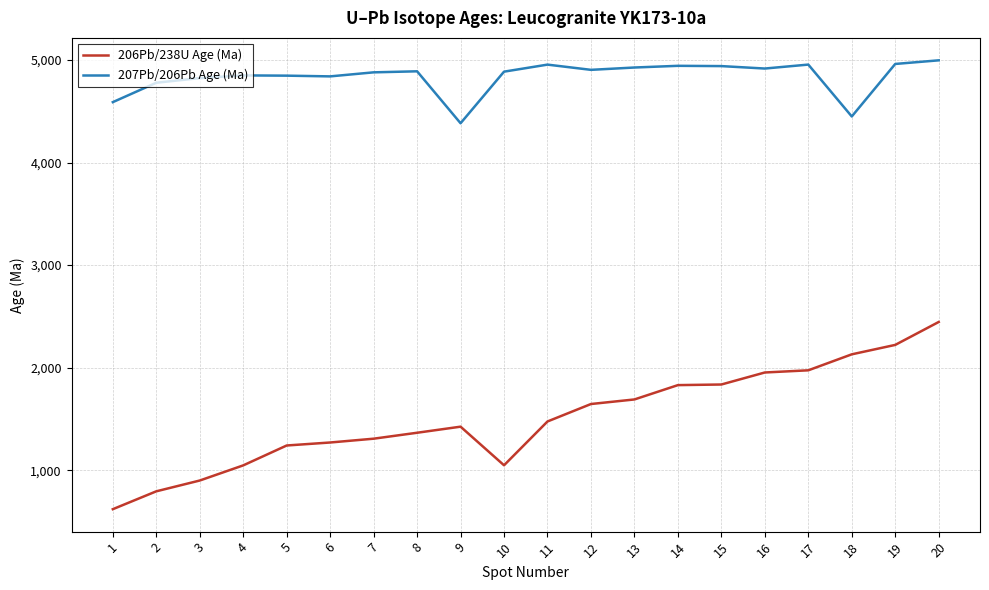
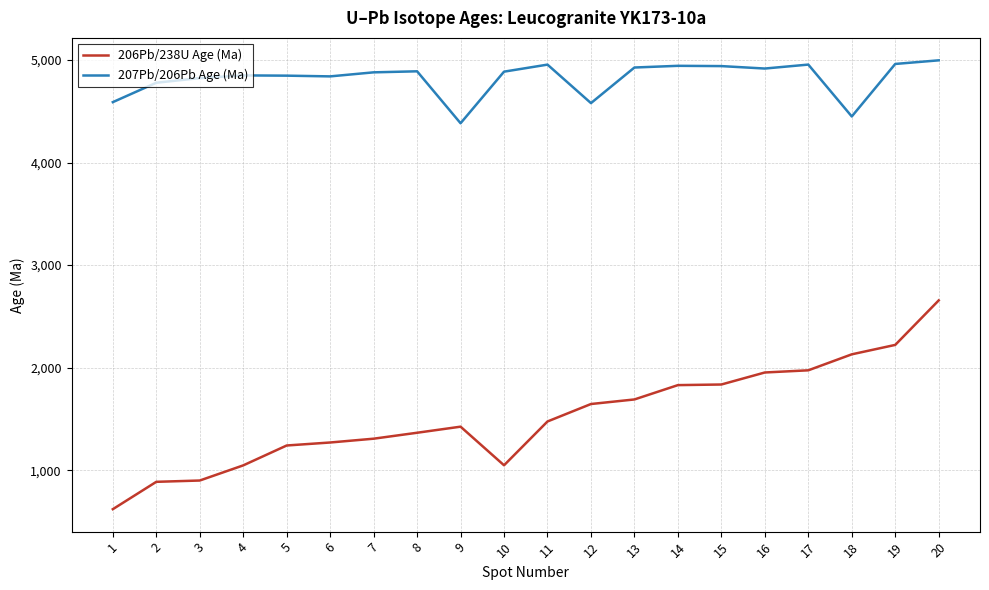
206Pb/238U Age (Ma), 2: 790 -> 890
207Pb/206Pb Age (Ma), 12: 4,900 -> 4,580
206Pb/238U Age (Ma), 20: 2,450 -> 2,660
